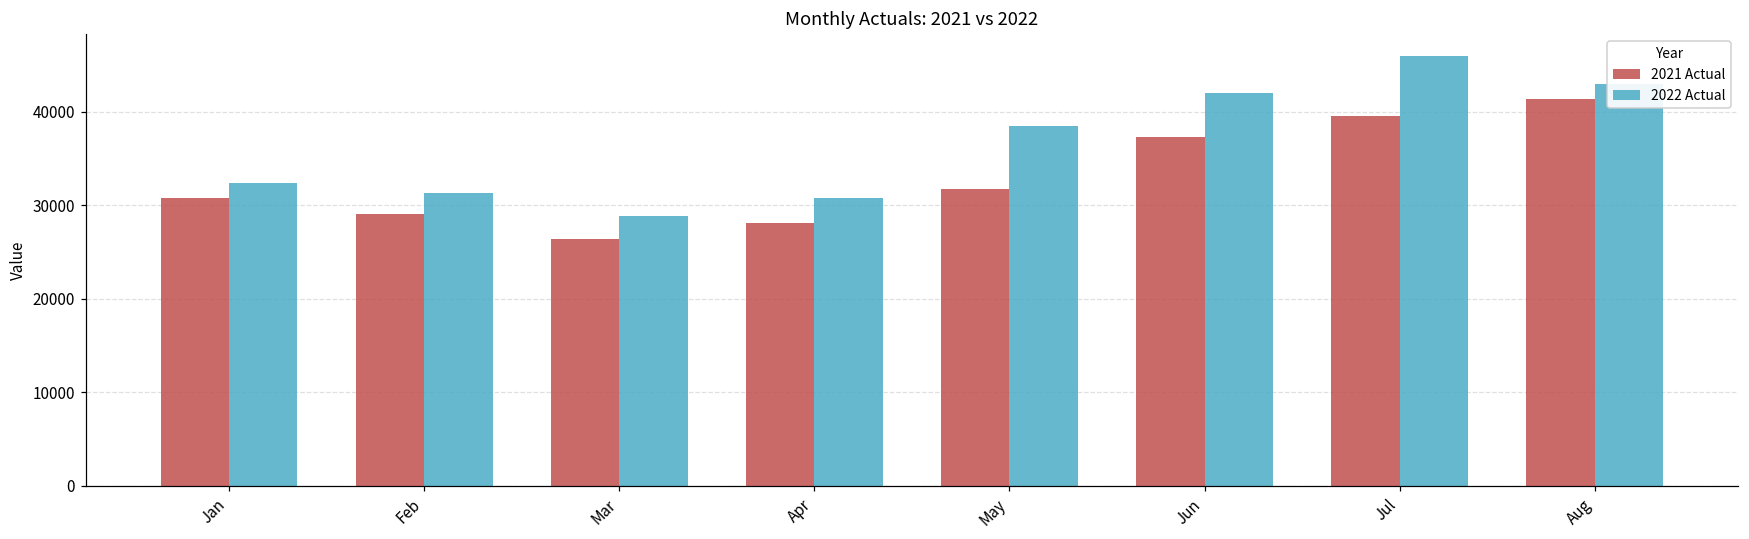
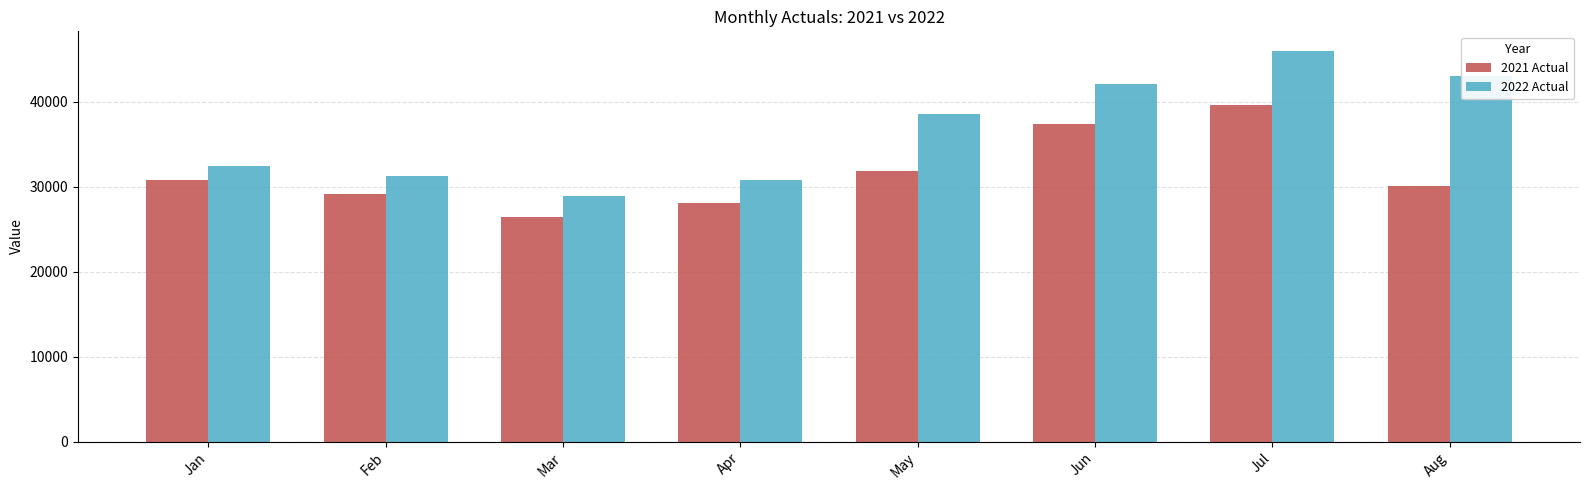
2021 Actual, Aug: 41000 -> 30000
